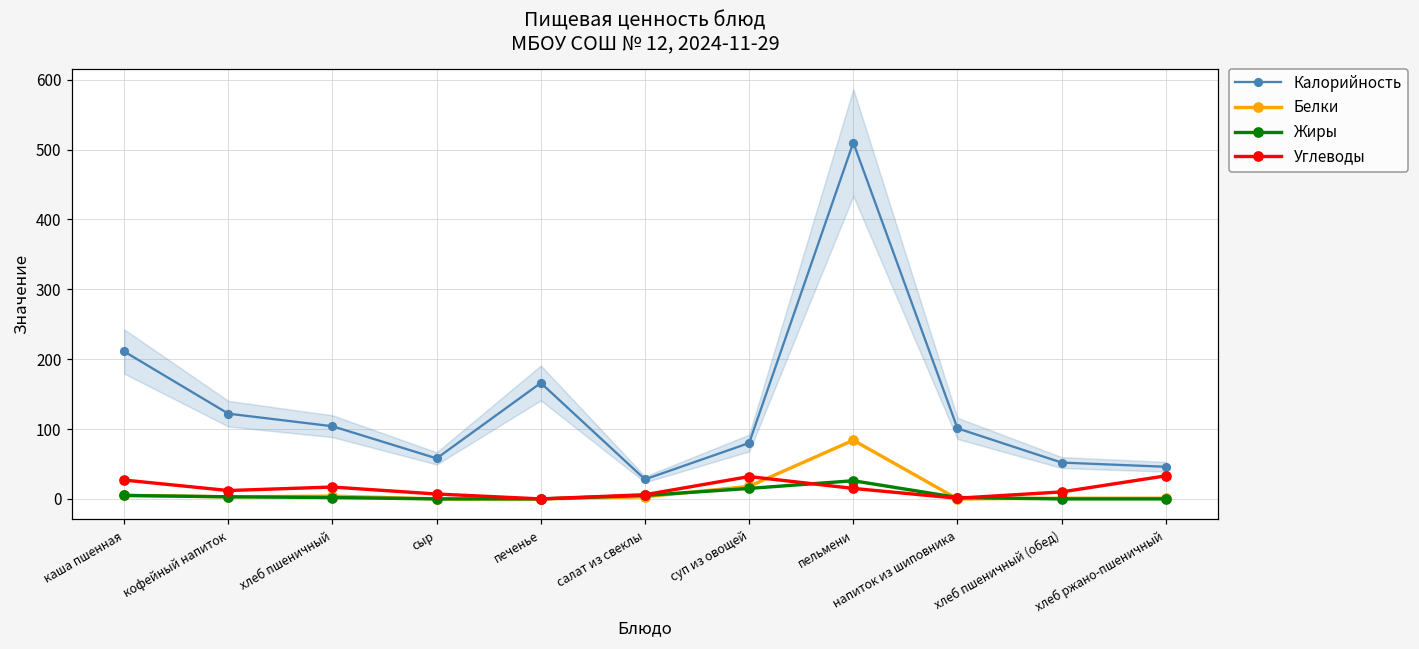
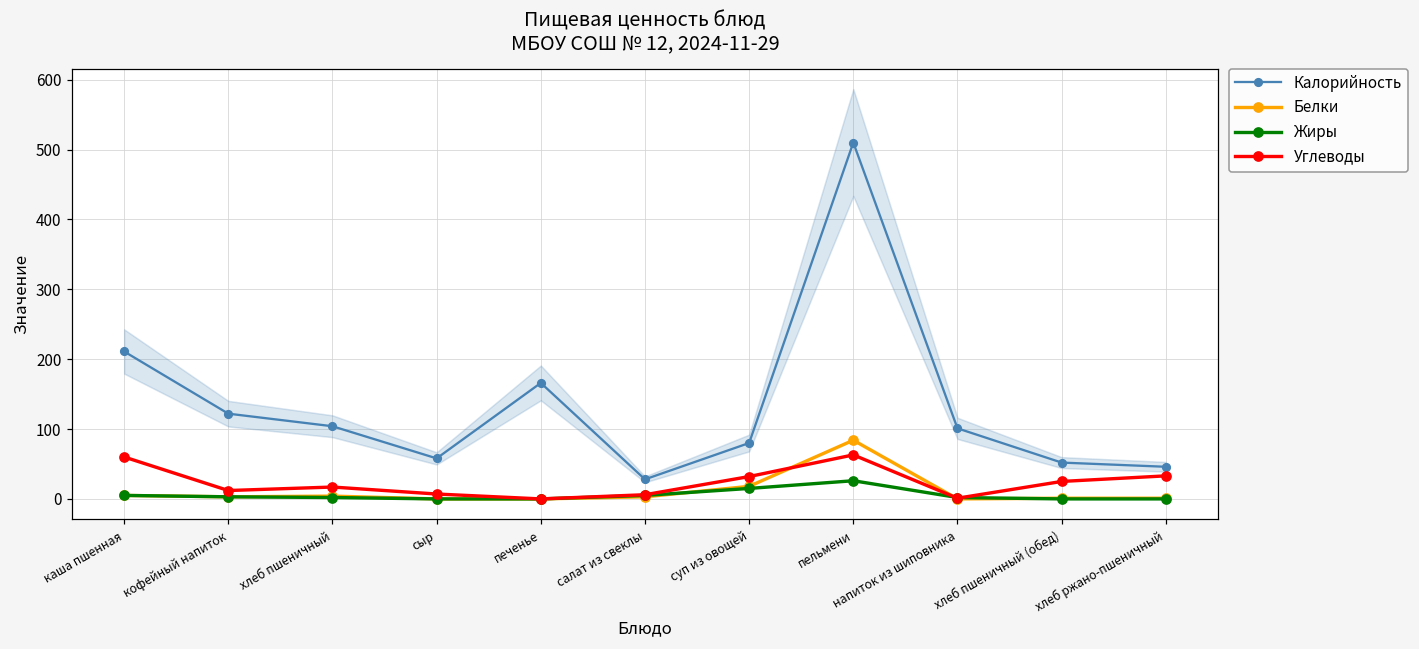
Углеводы, каша пшенная: 30 -> 60
Углеводы, пельмени: 20 -> 60
Углеводы, хлеб пшеничный (обед): 10 -> 30
